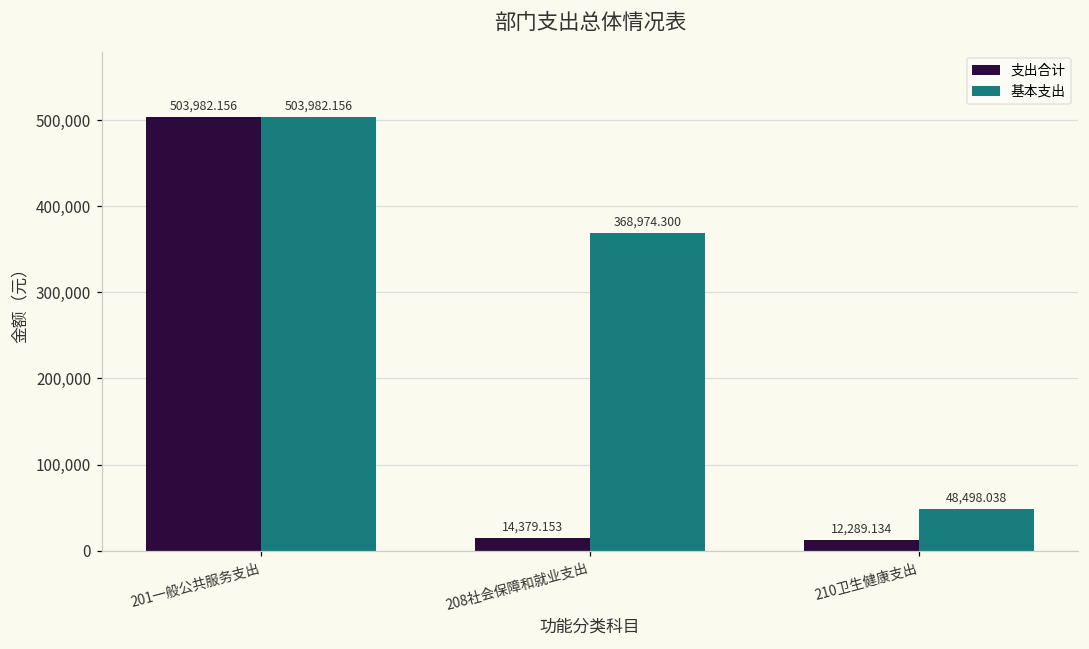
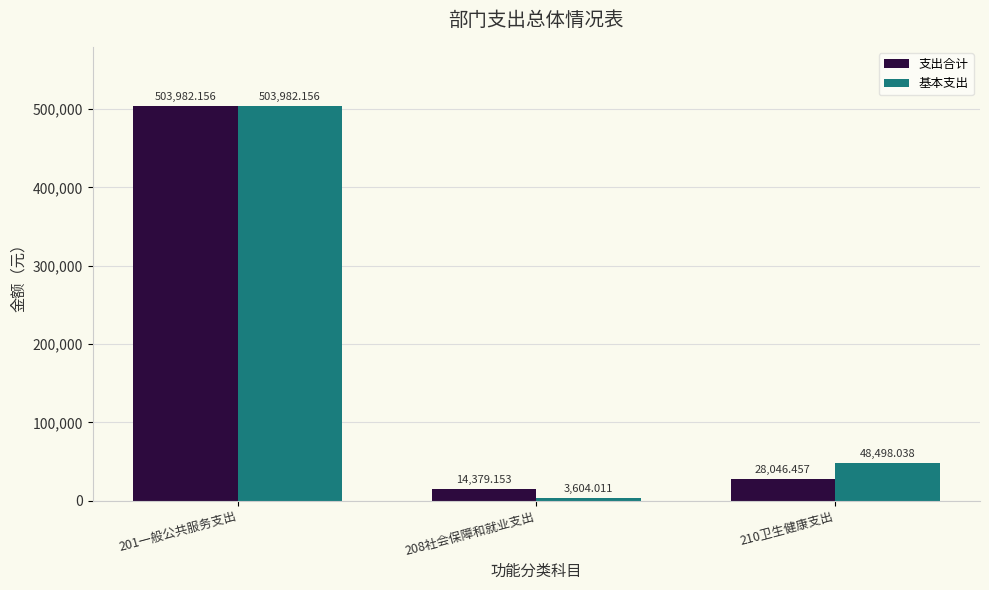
基本支出, 208社会保障和就业支出: 368,974.300 -> 3,604.011
支出合计, 210卫生健康支出: 12,289.134 -> 28,046.457
